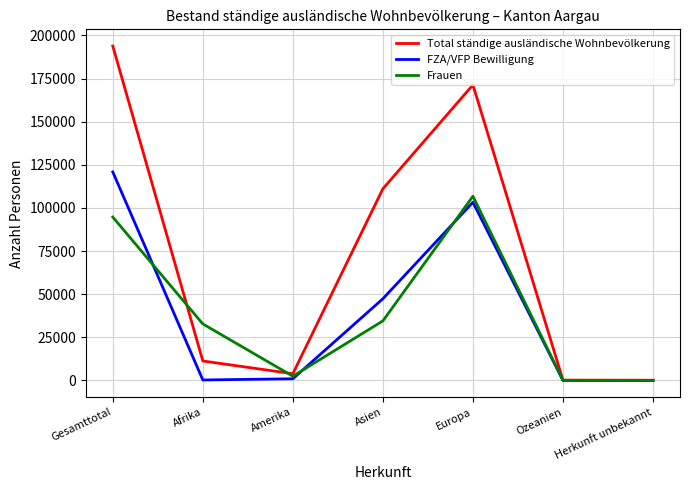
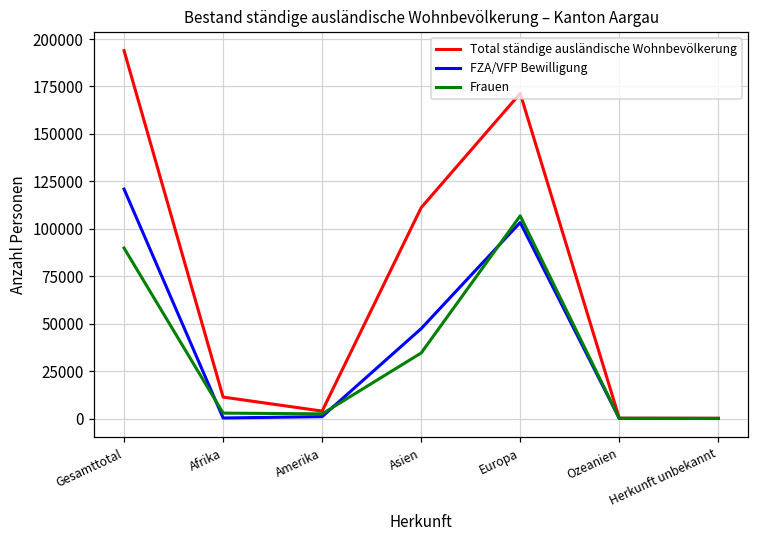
Frauen, Gesamttotal: 95000 -> 90000
Frauen, Afrika: 33000 -> 3000
